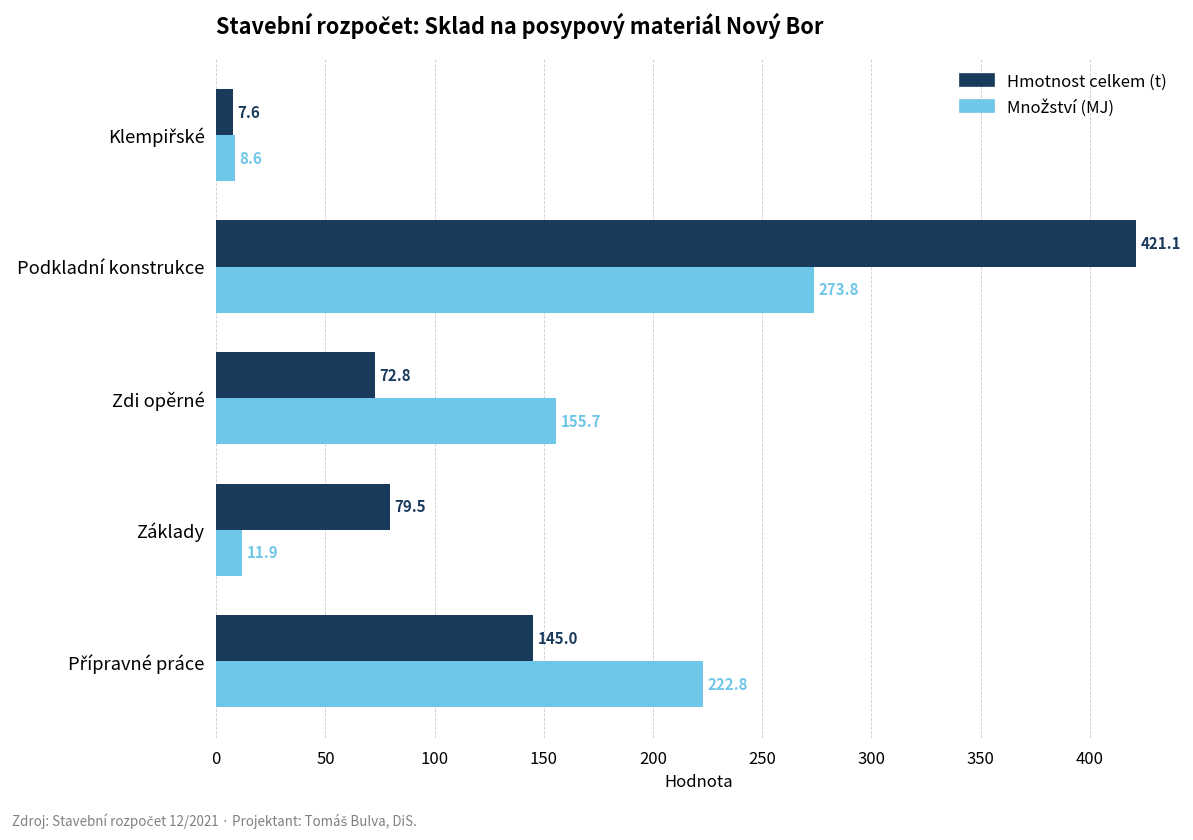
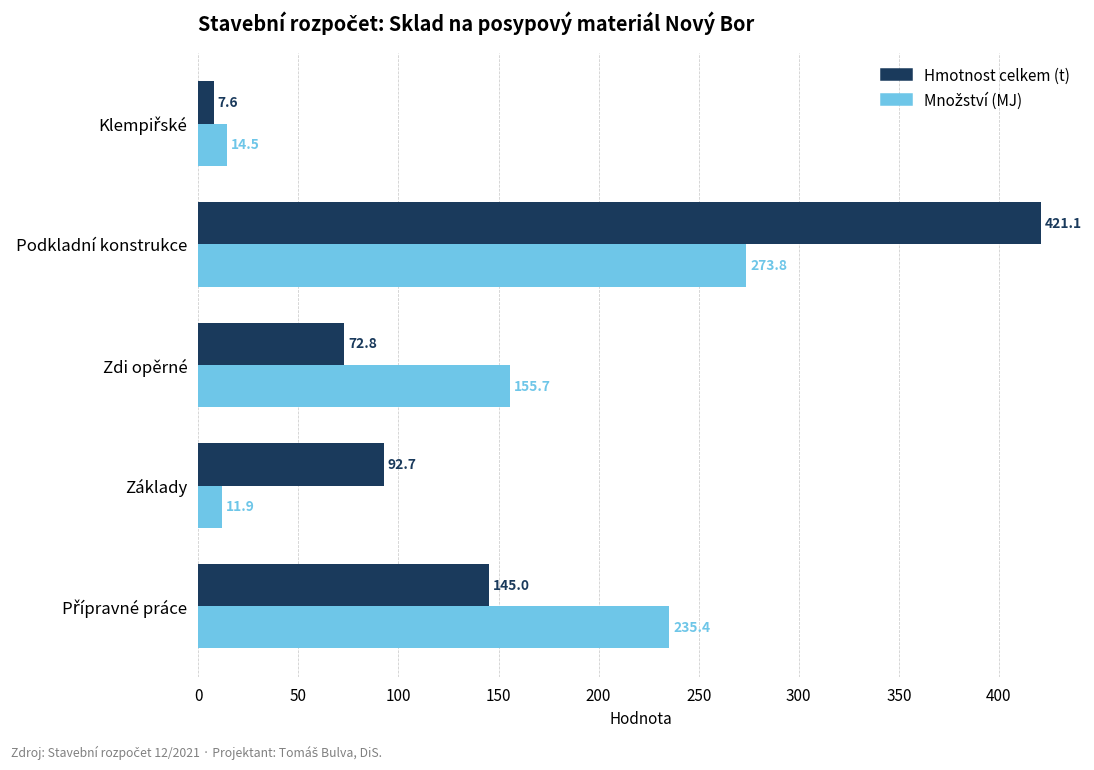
Množství (MJ), Klempiřské: 8.6 -> 14.5
Hmotnost celkem (t), Základy: 79.5 -> 92.7
Množství (MJ), Přípravné práce: 222.8 -> 235.4
